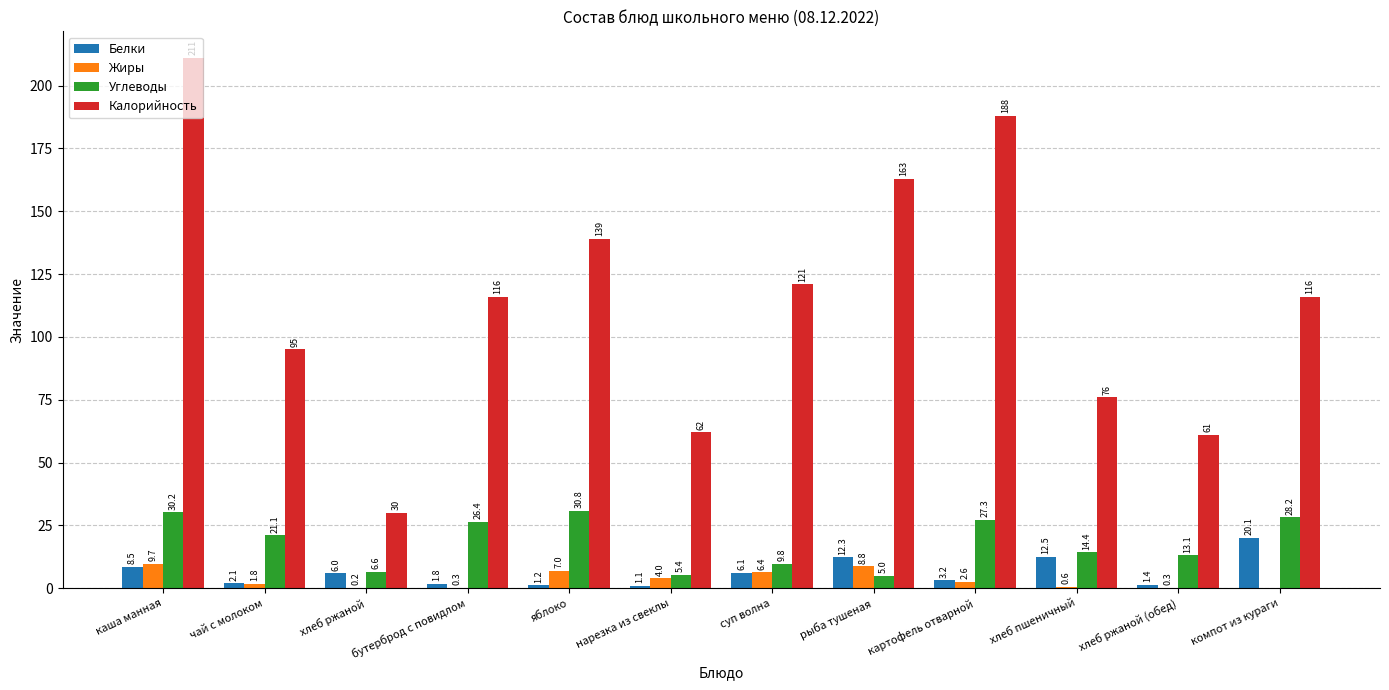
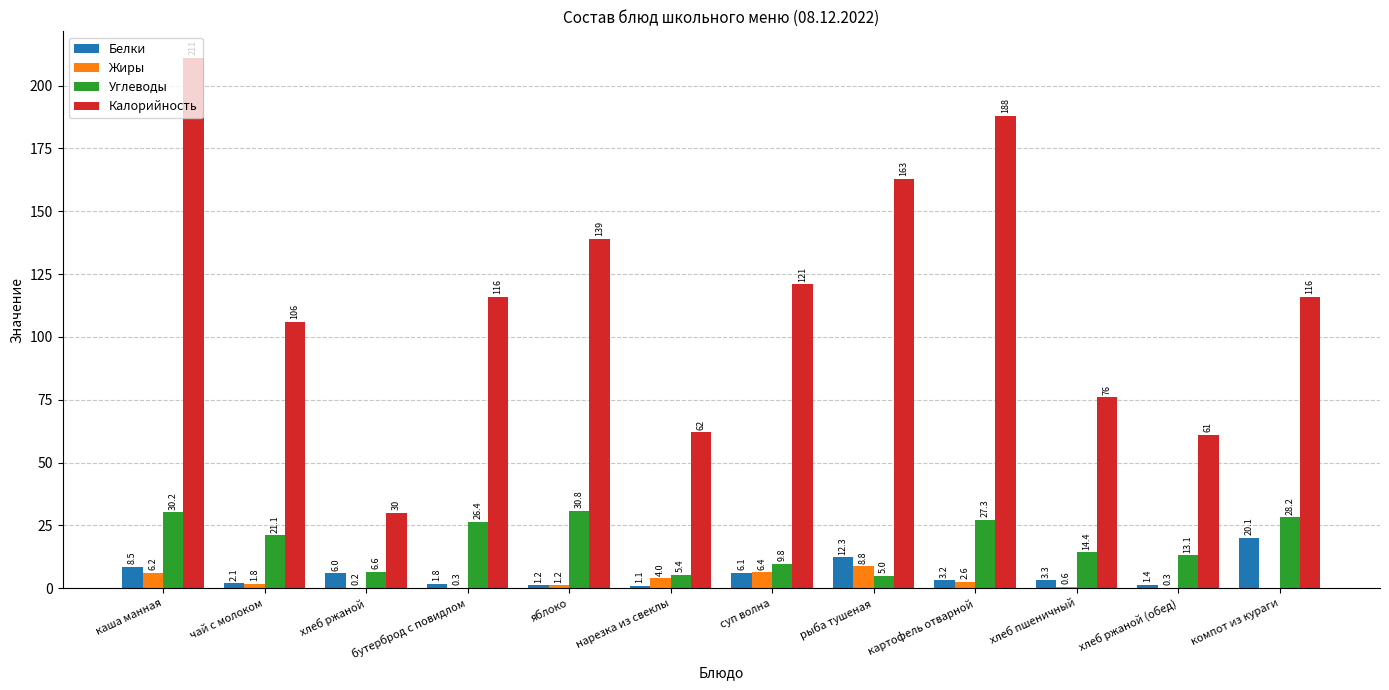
Жиры, каша манная: 9.7 -> 6.2
Калорийность, чай с молоком: 95 -> 106
Жиры, яблоко: 7.0 -> 1.2
Белки, хлеб пшеничный: 12.5 -> 3.3
